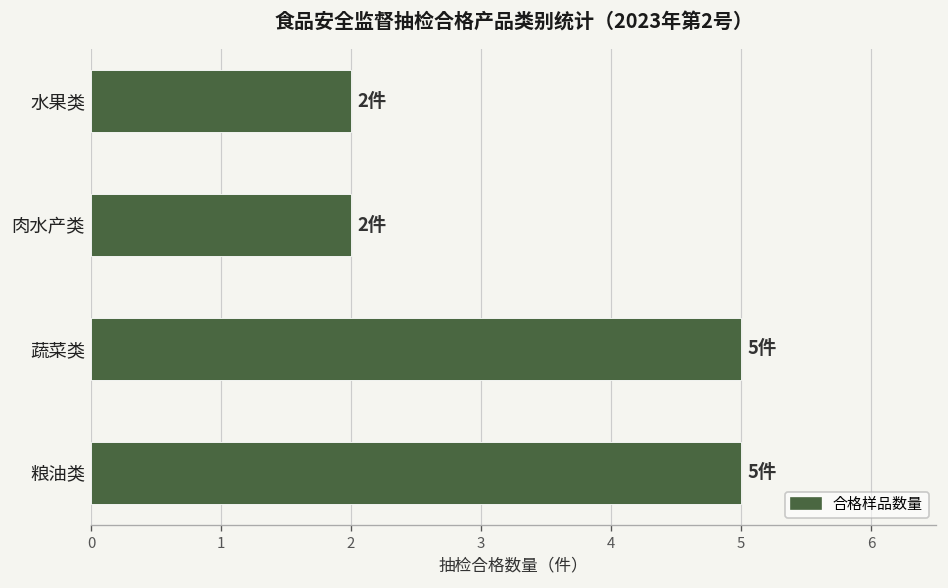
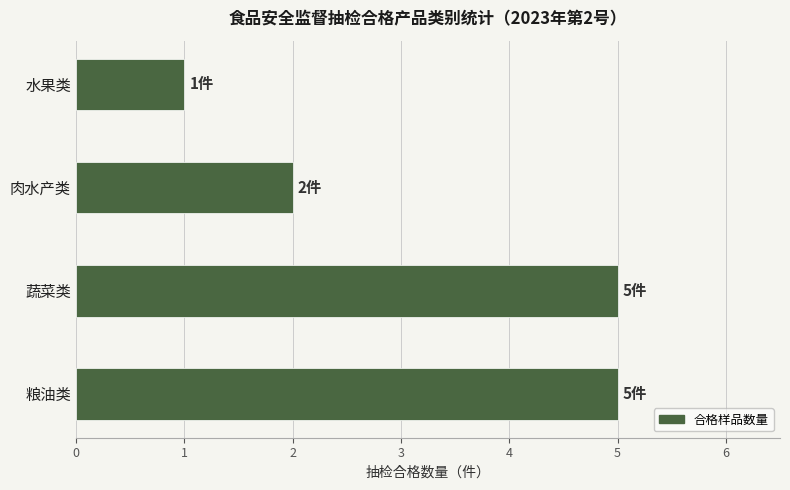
水果类: 2件 -> 1件
